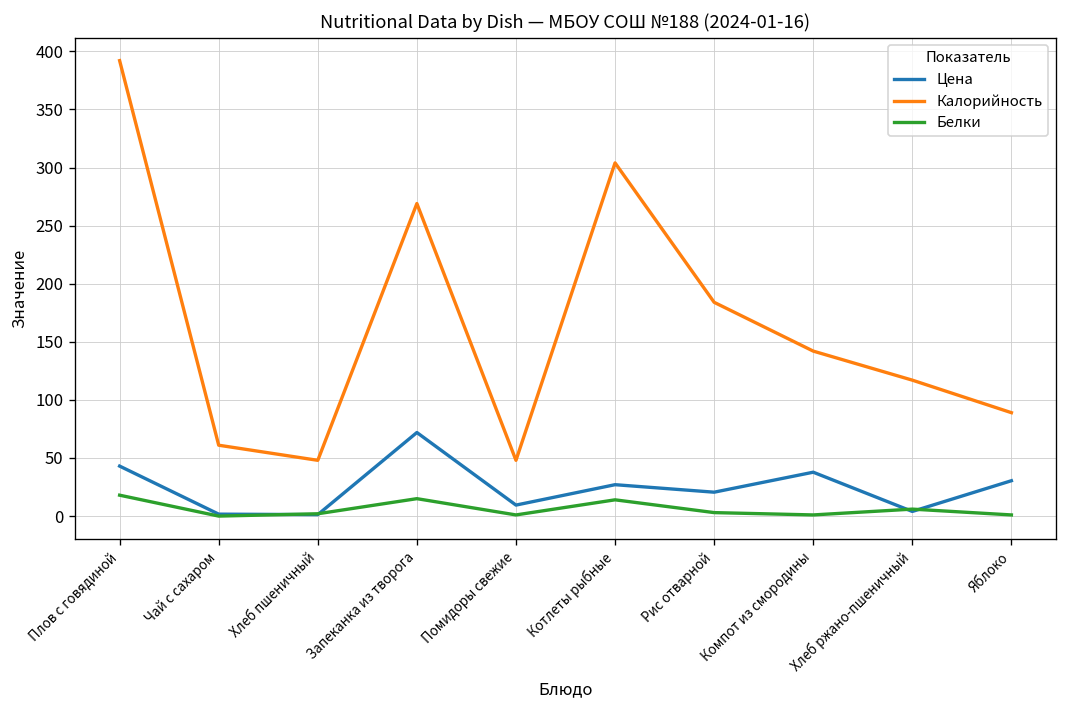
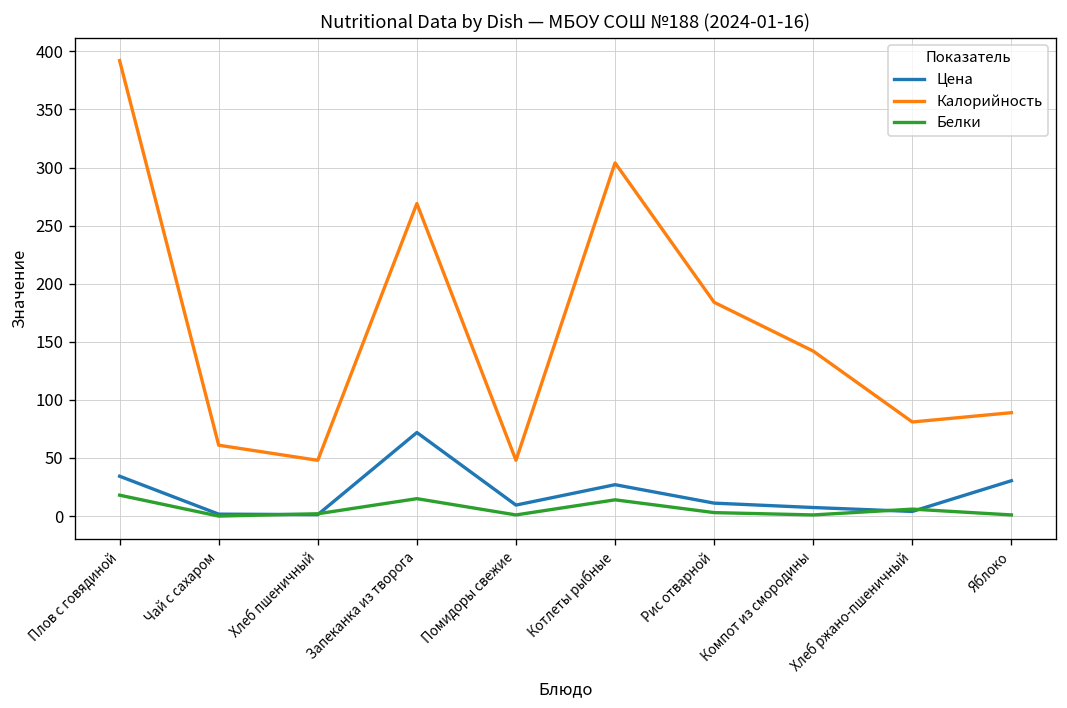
Цена, Плов с говядиной: 40 -> 30
Цена, Рис отварной: 20 -> 10
Цена, Компот из смородины: 40 -> 10
Калорийность, Хлеб ржано-пшеничный: 120 -> 80
